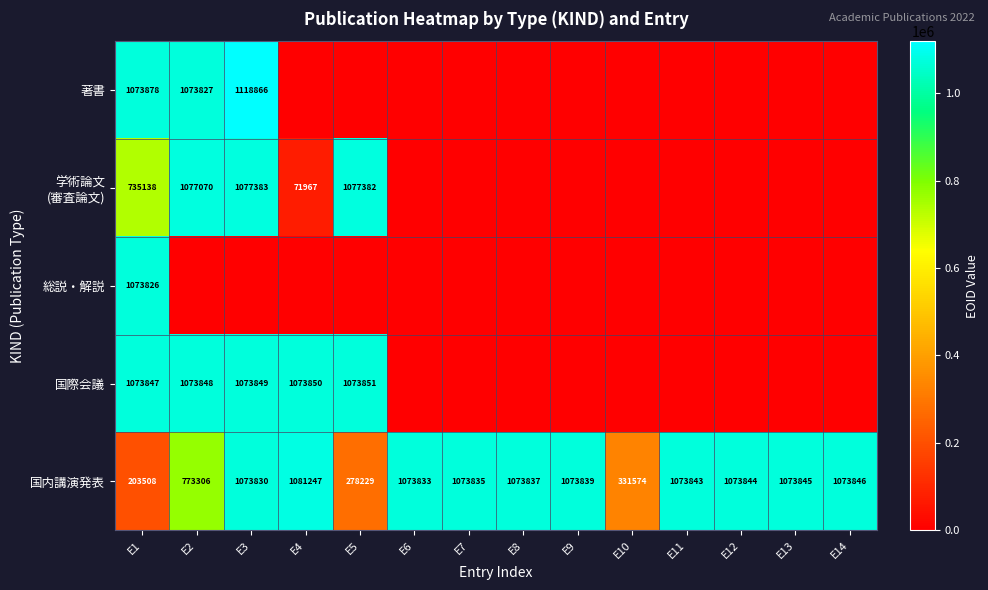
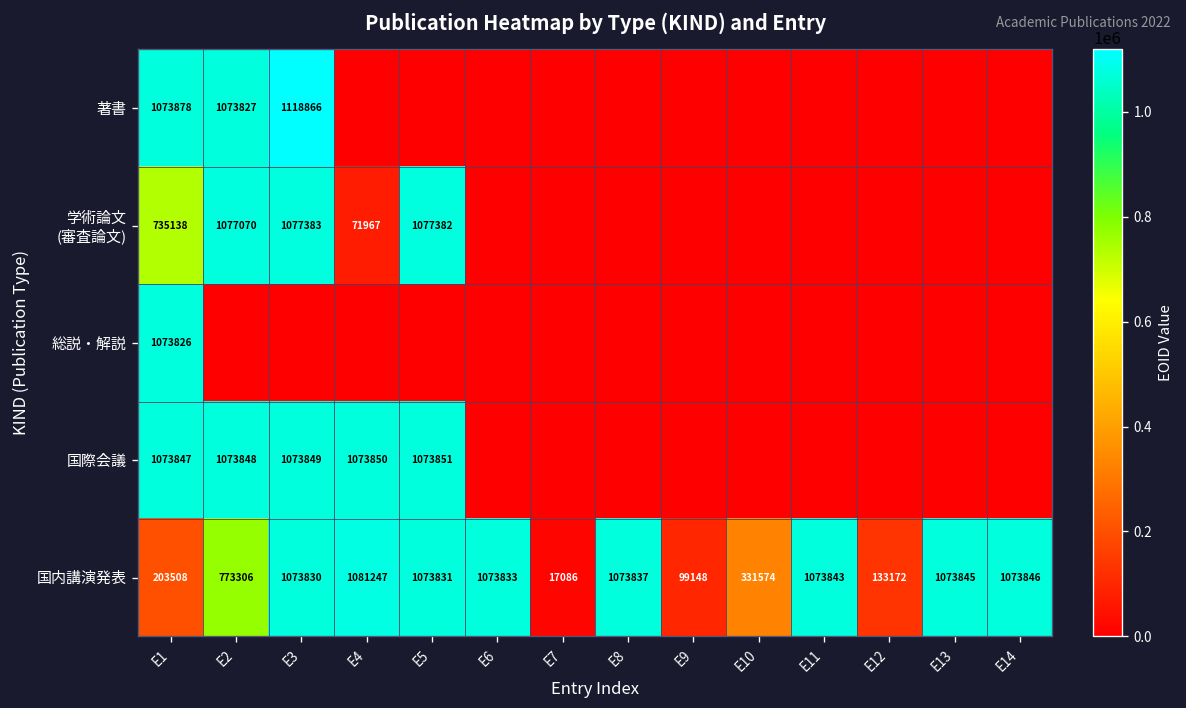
国内講演発表, E5: 278229 -> 1073831
国内講演発表, E7: 1073835 -> 17086
国内講演発表, E9: 1073839 -> 99148
国内講演発表, E12: 1073844 -> 133172
